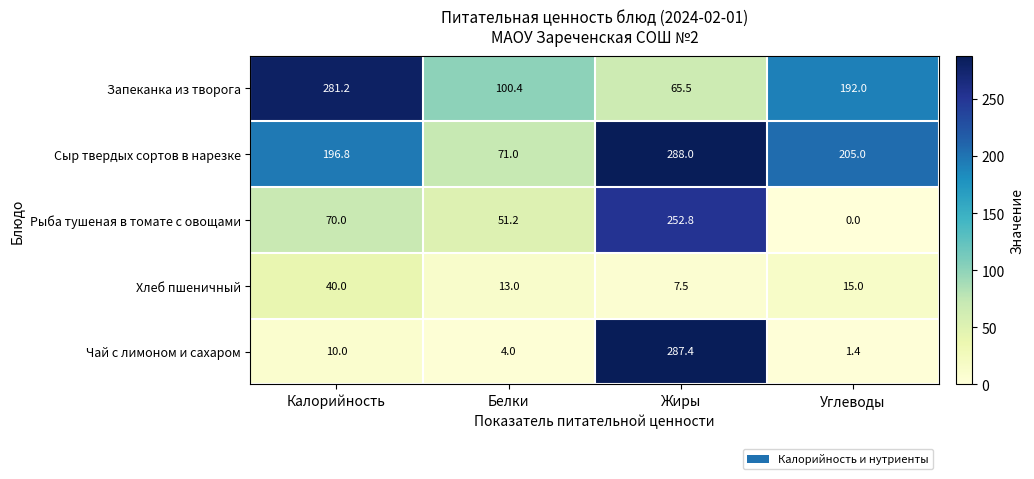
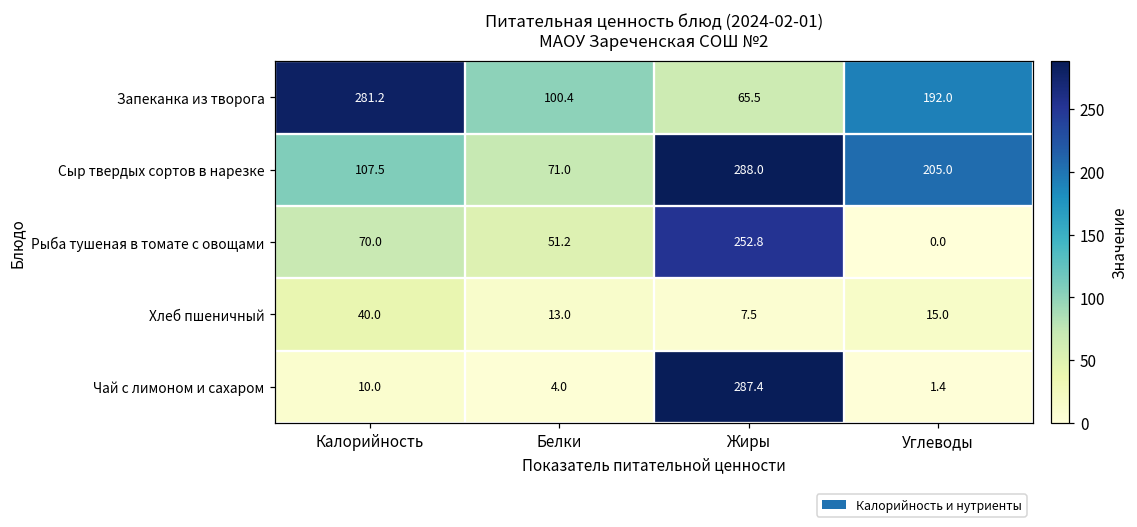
Сыр твердых сортов в нарезке, Калорийность: 196.8 -> 107.5
